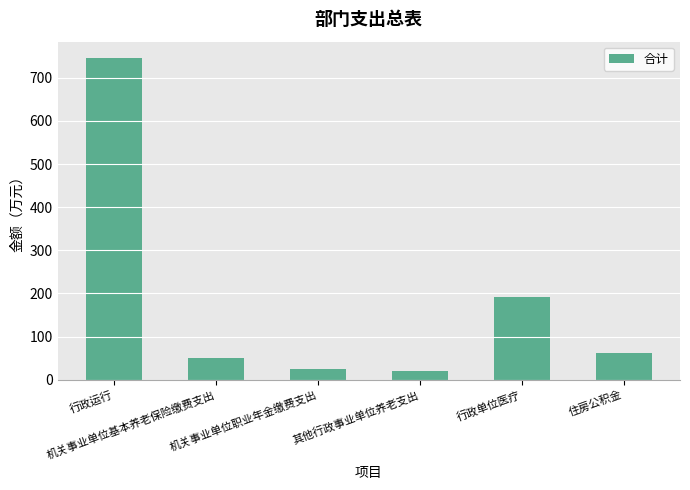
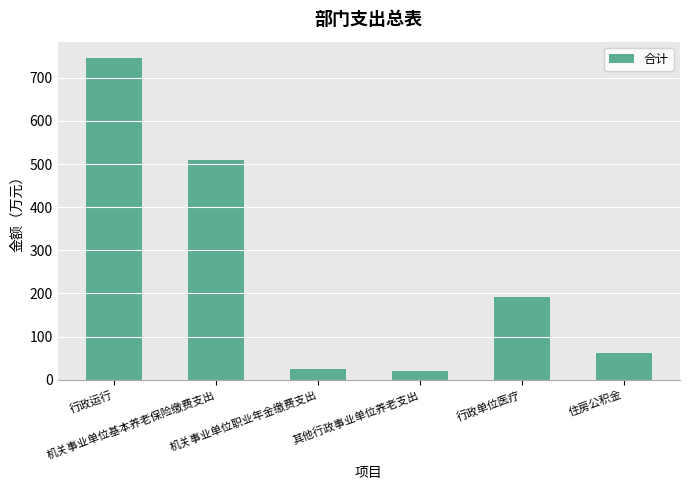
机关事业单位基本养老保险缴费支出: 50 -> 510
